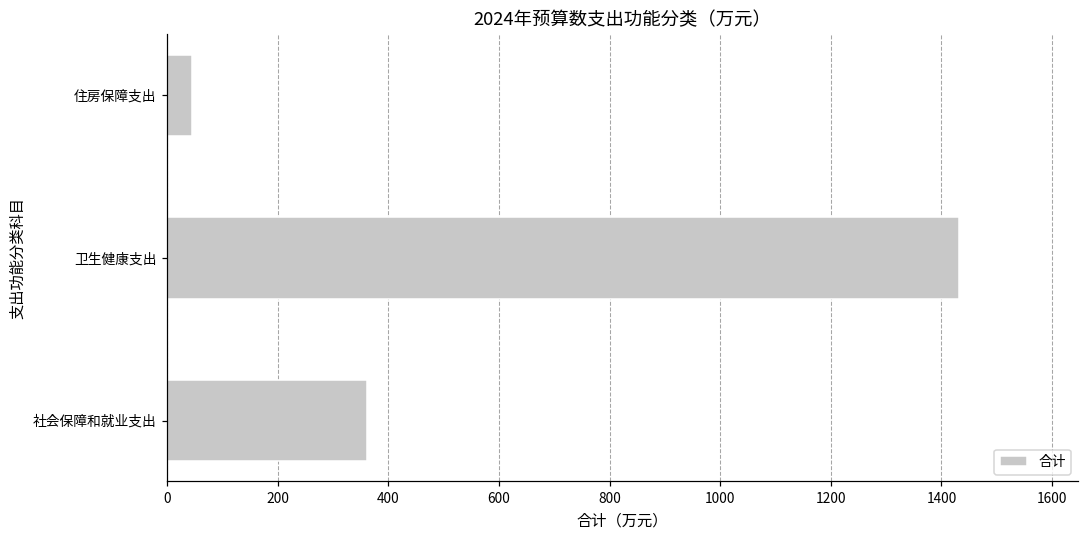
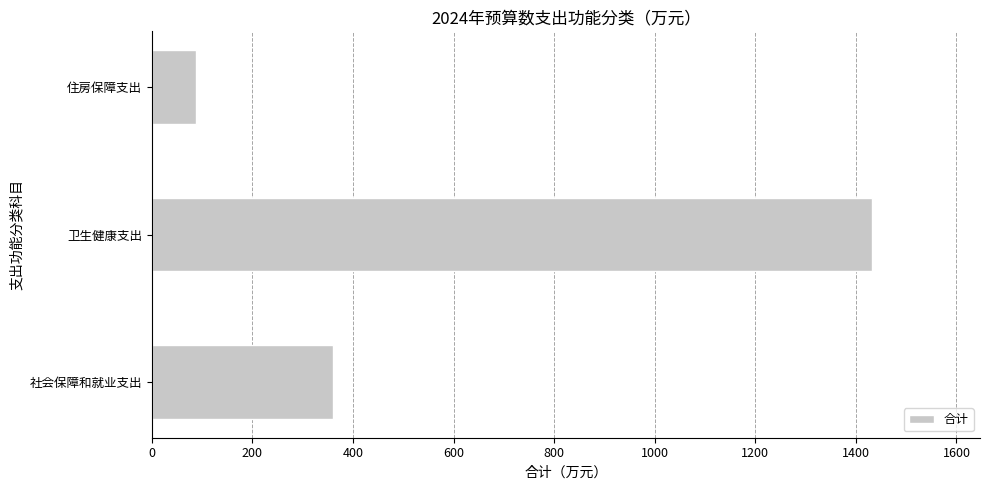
住房保障支出: 50 -> 90
